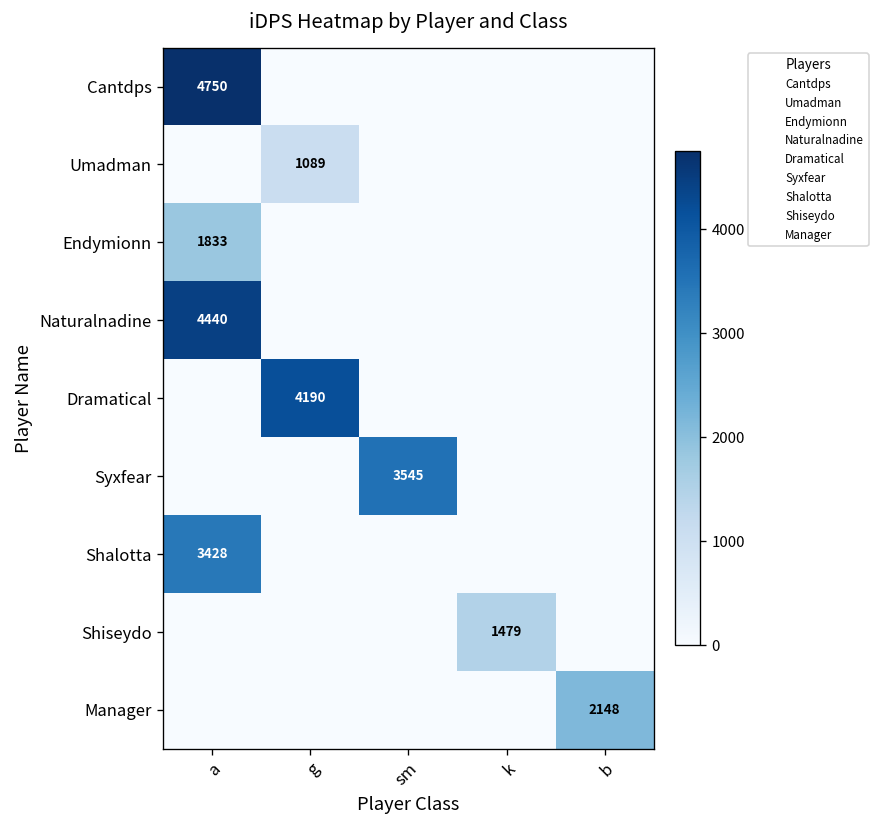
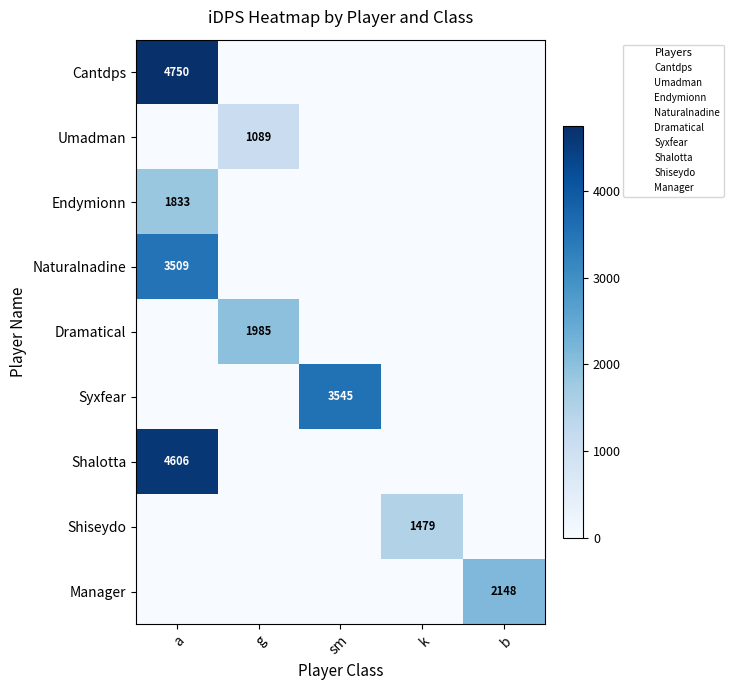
Naturalnadine, a: 4440 -> 3509
Dramatical, g: 4190 -> 1985
Shalotta, a: 3428 -> 4606
